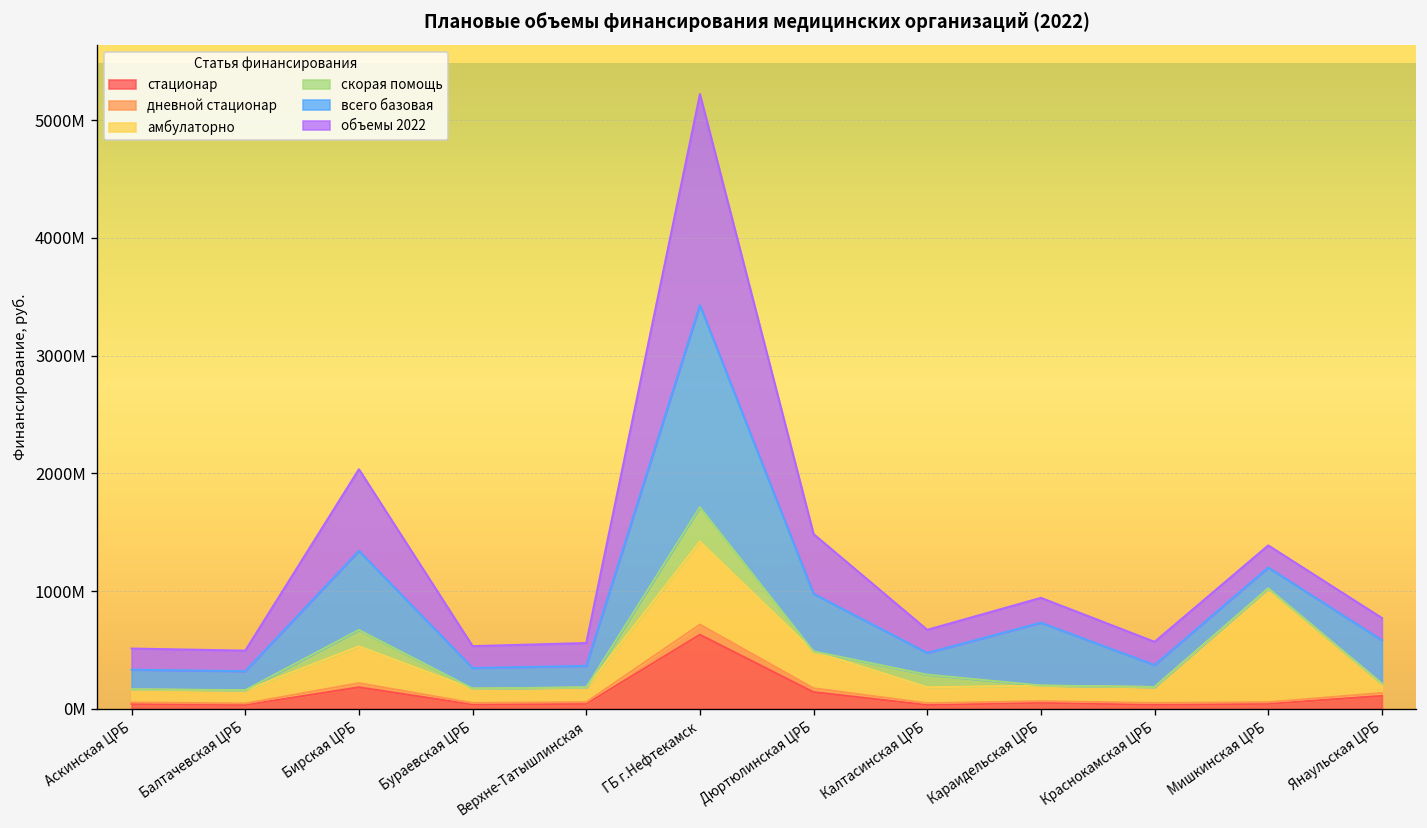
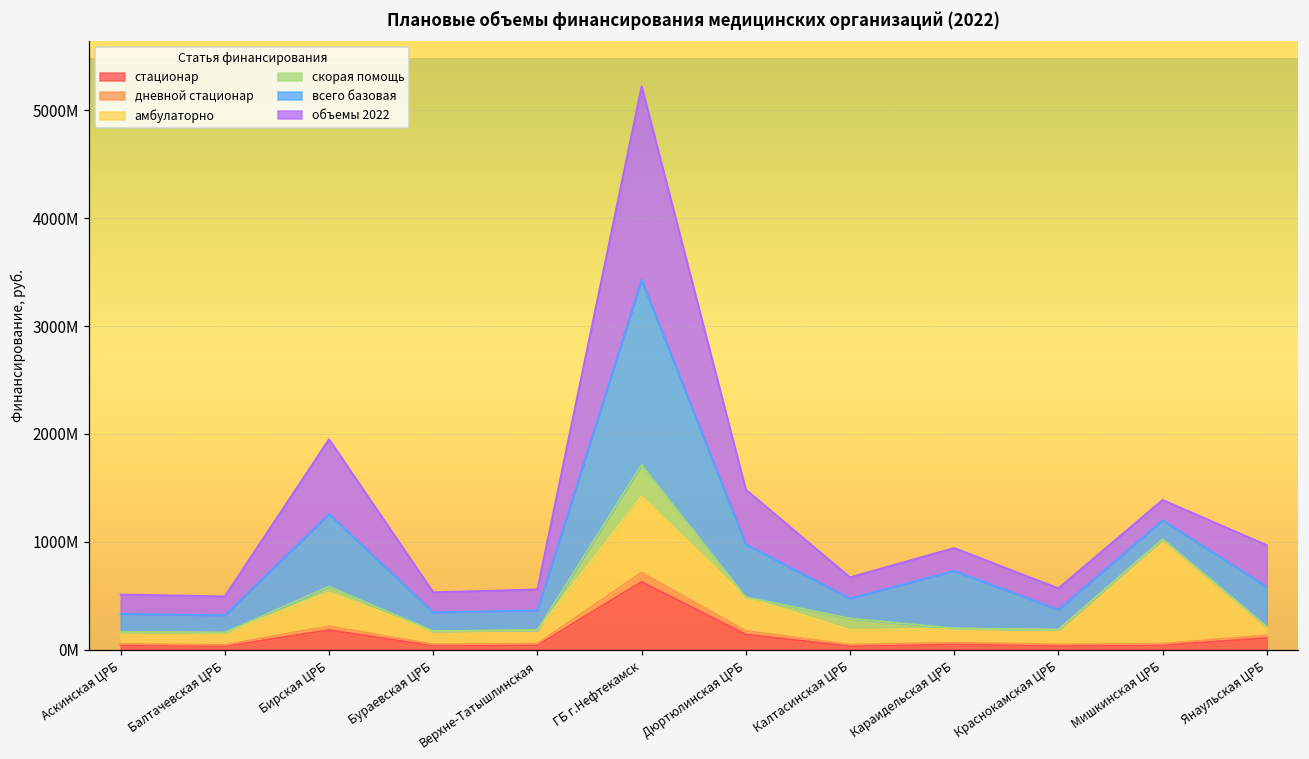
скорая помощь, Бирская ЦРБ: 140000000 -> 60000000
объемы 2022, Янаульская ЦРБ: 200000000 -> 400000000
